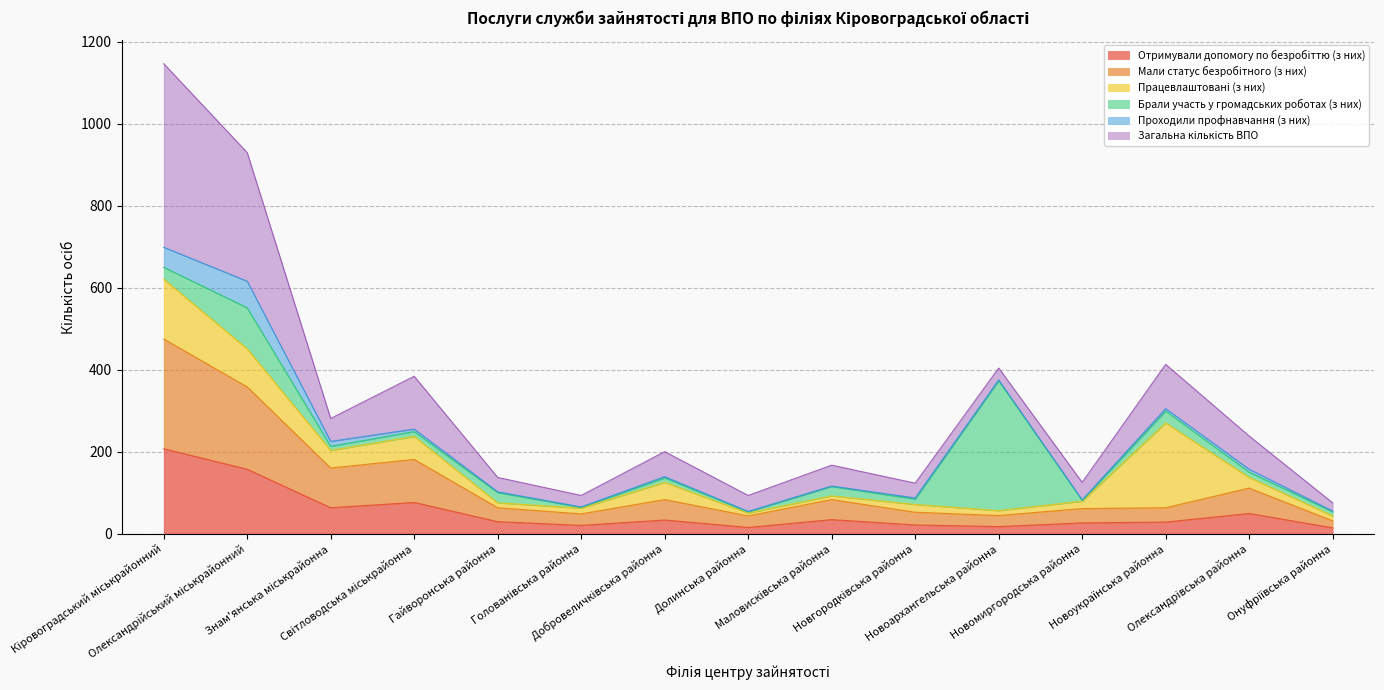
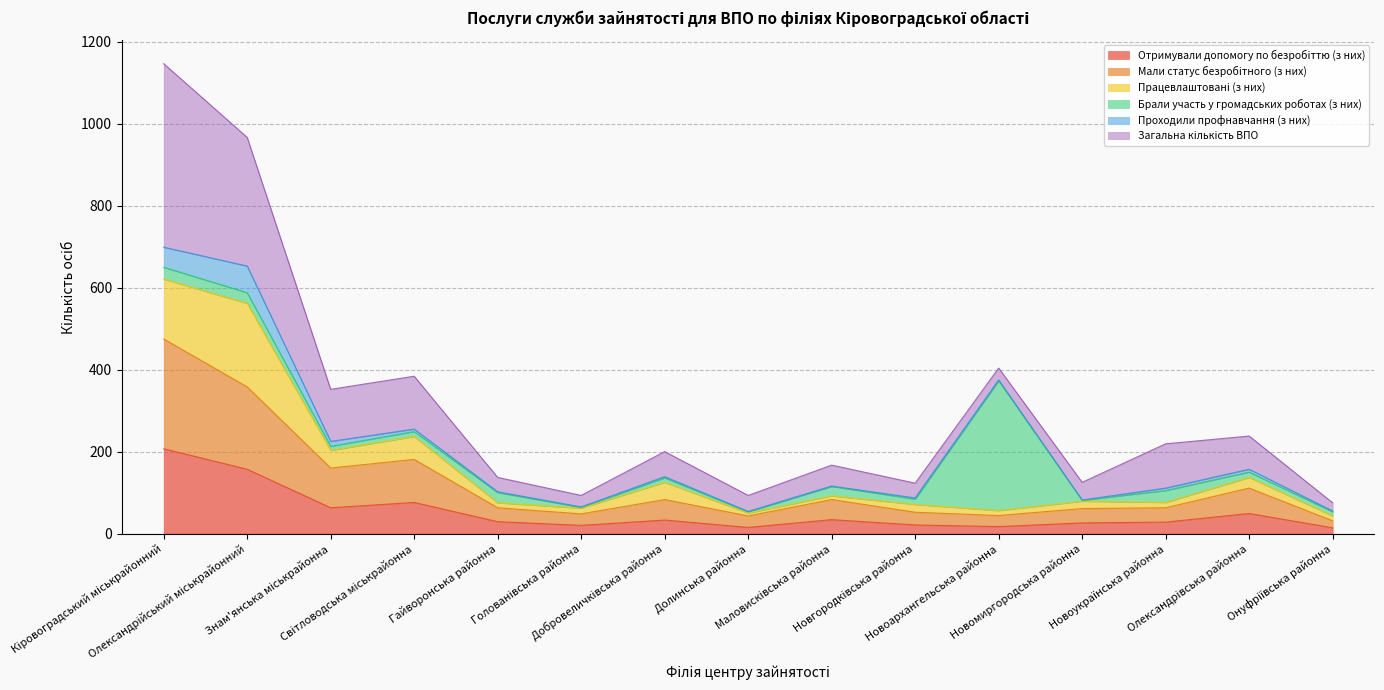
Працевлаштовані (з них), Олександрійський міськрайонний: 90 -> 200
Брали участь у громадських роботах (з них), Олександрійський міськрайонний: 100 -> 30
Загальна кількість ВПО, Знам'янська міськрайонна: 60 -> 130
Працевлаштовані (з них), Новоукраїнська районна: 210 -> 10
